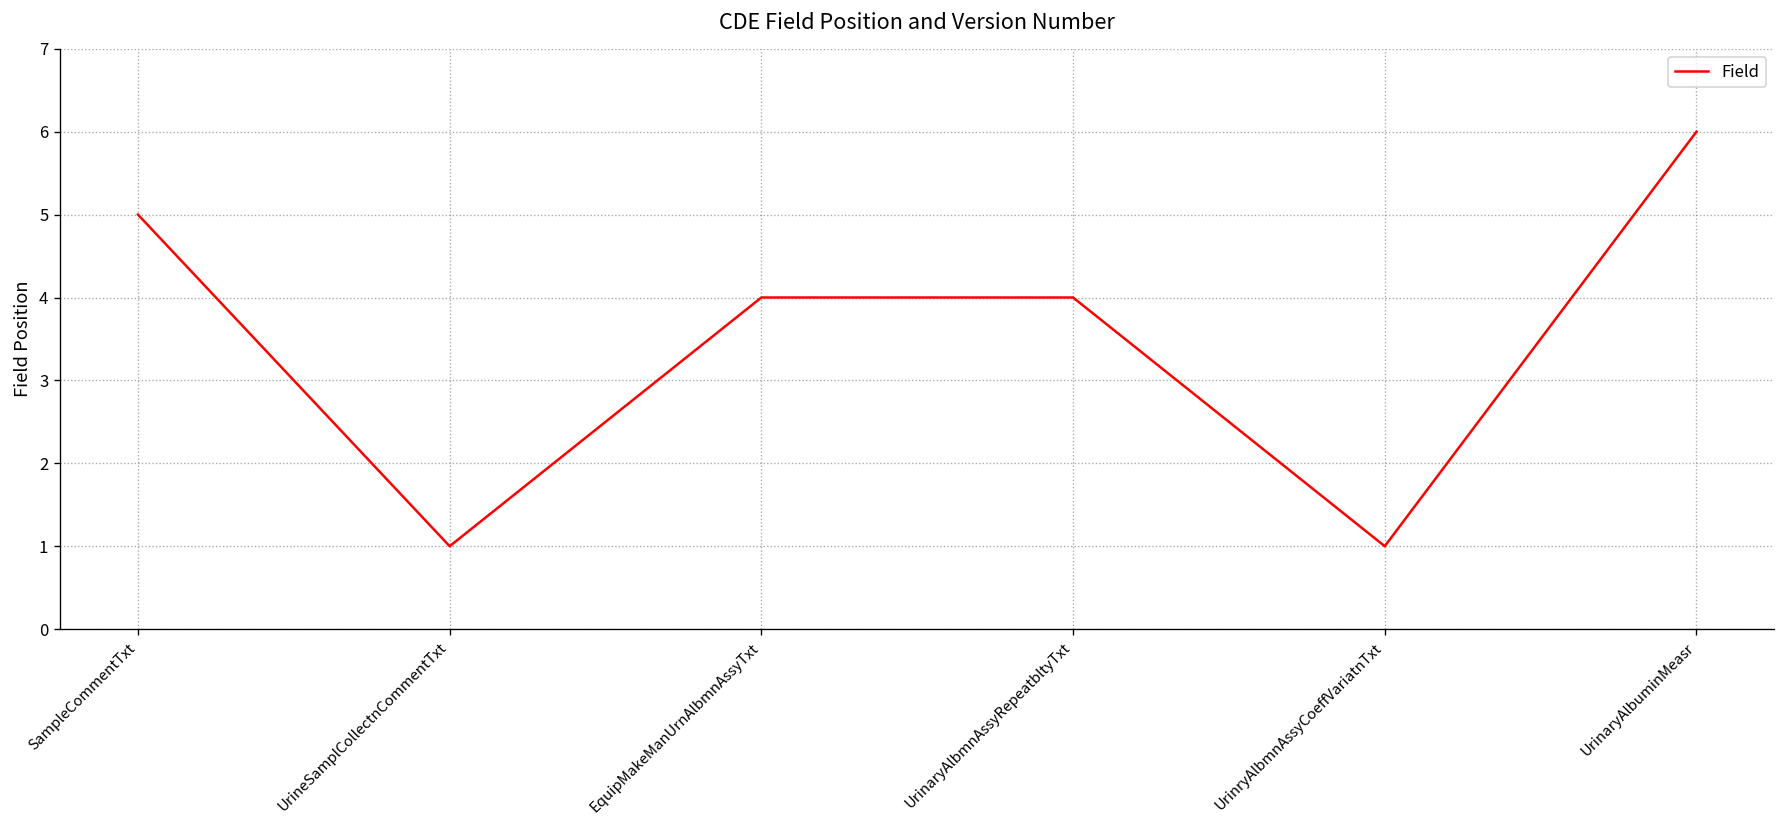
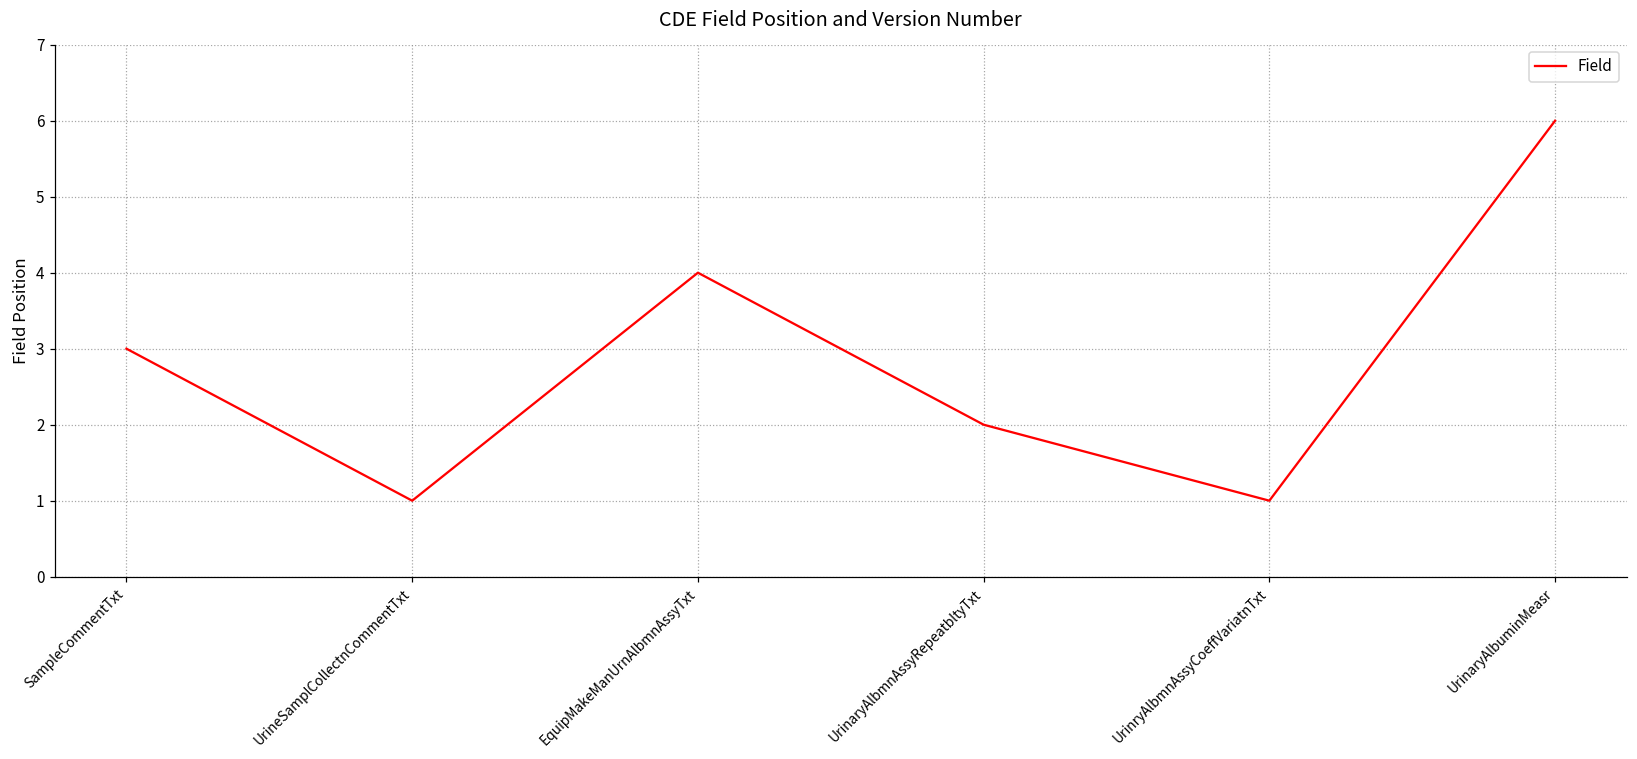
SampleCommentTxt: 5 -> 3
UrinaryAlbmnAssyRepeatbltyTxt: 4 -> 2
